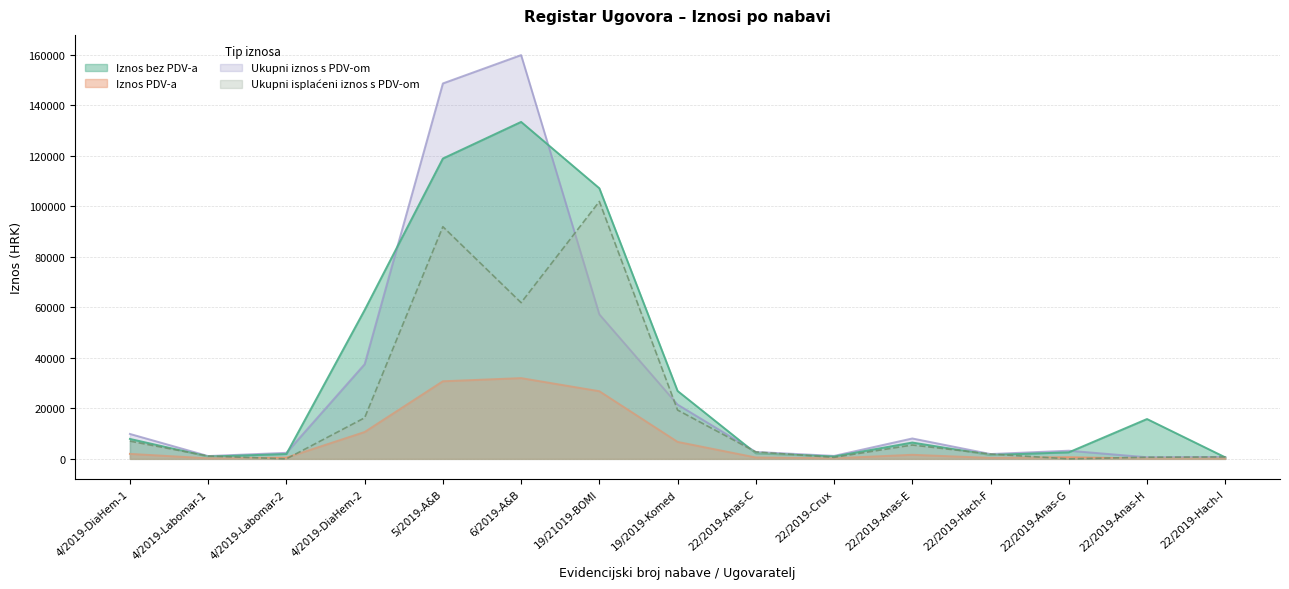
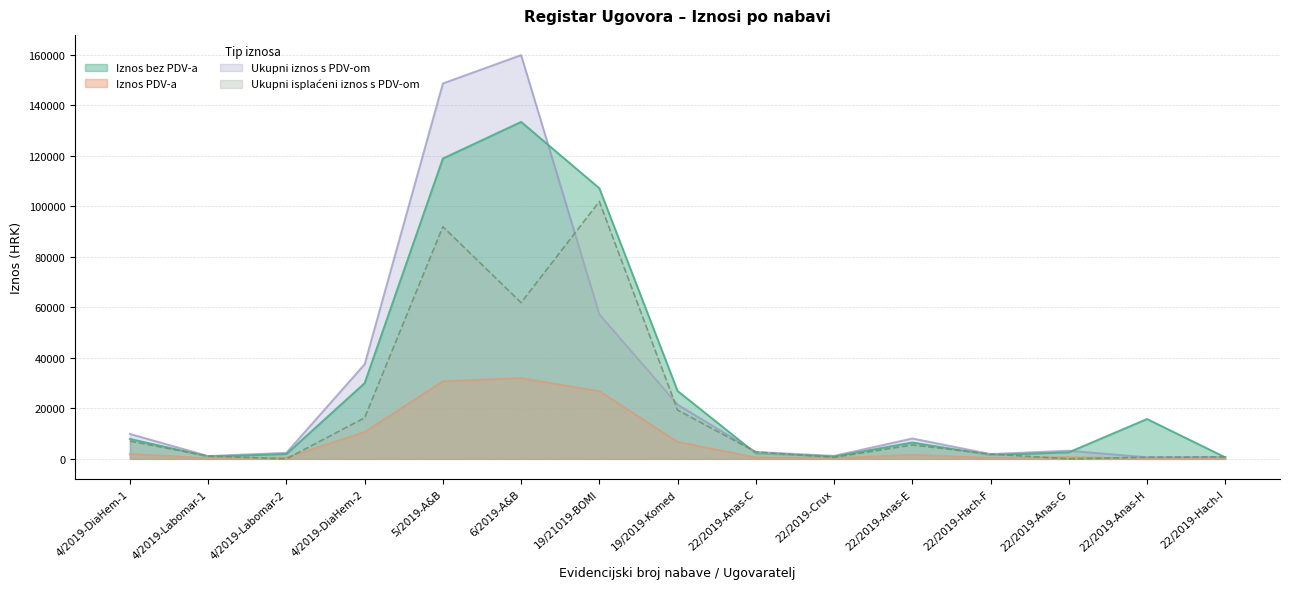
Iznos bez PDV-a, 4/2019-DiaHem-2: 59000 -> 30000
